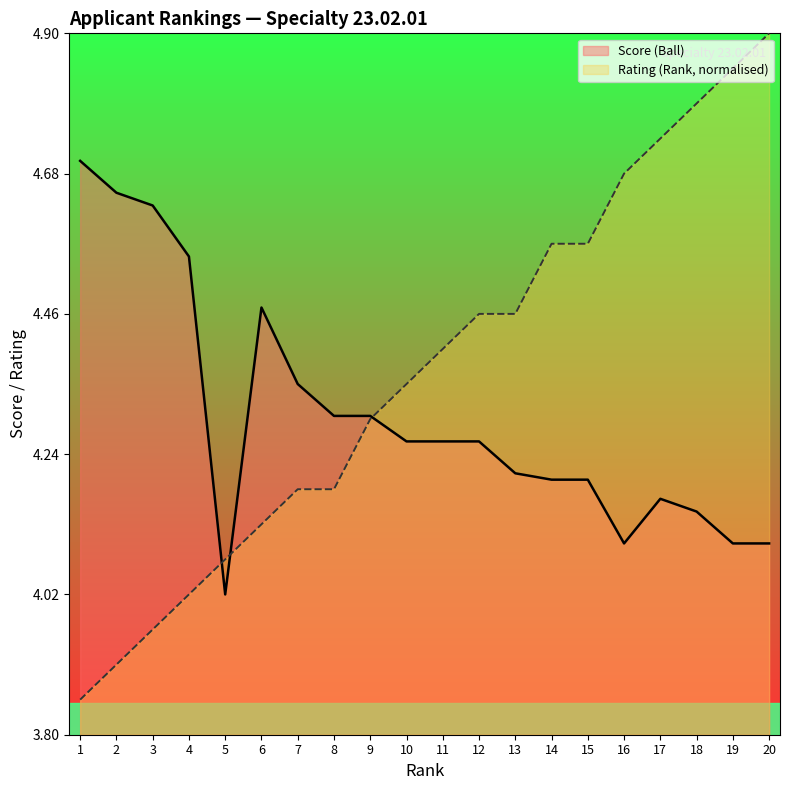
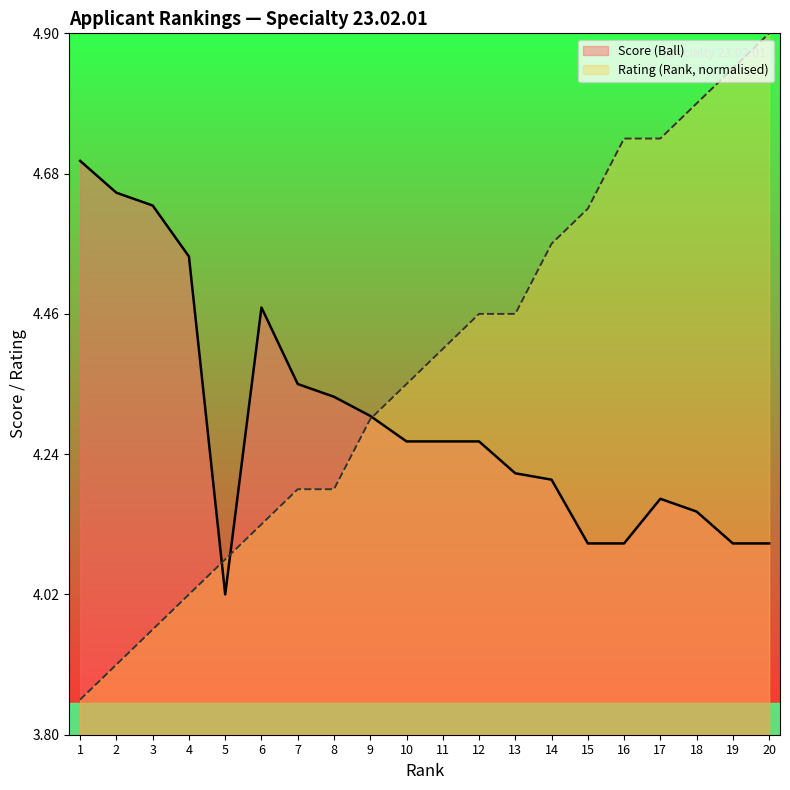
Score (Ball), 8: 4.30 -> 4.33
Score (Ball), 15: 4.2 -> 4.1
Rating (Rank, normalised), 15: 4.57 -> 4.63
Rating (Rank, normalised), 16: 4.68 -> 4.74
